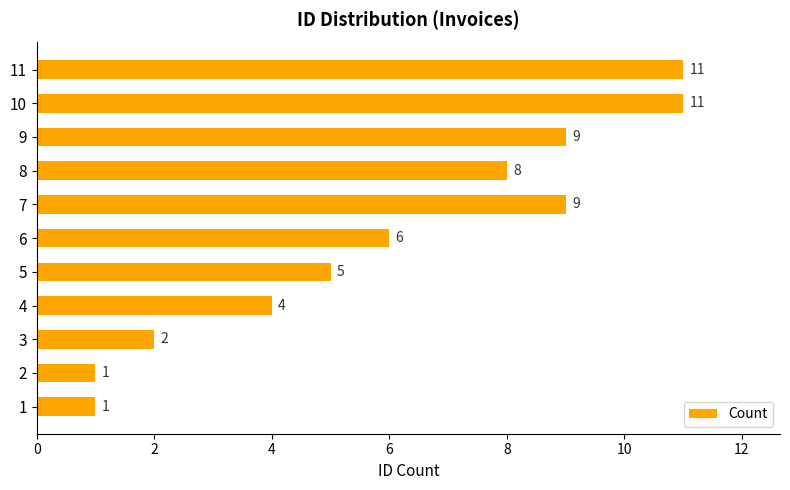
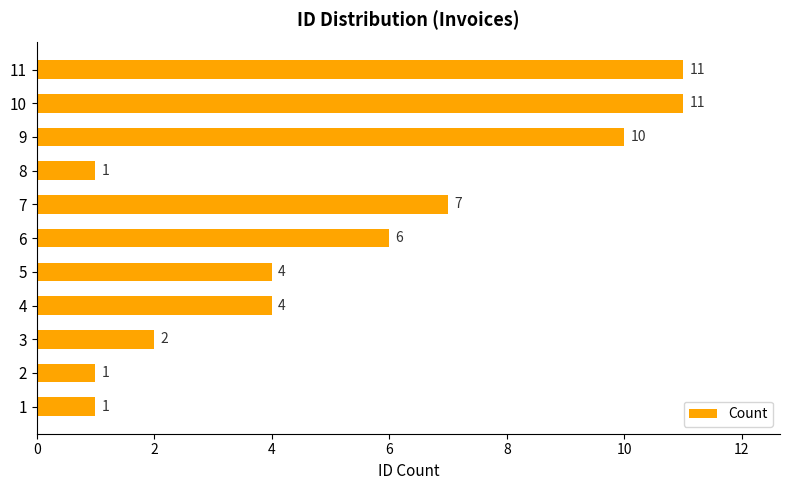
9: 9 -> 10
8: 8 -> 1
7: 9 -> 7
5: 5 -> 4
